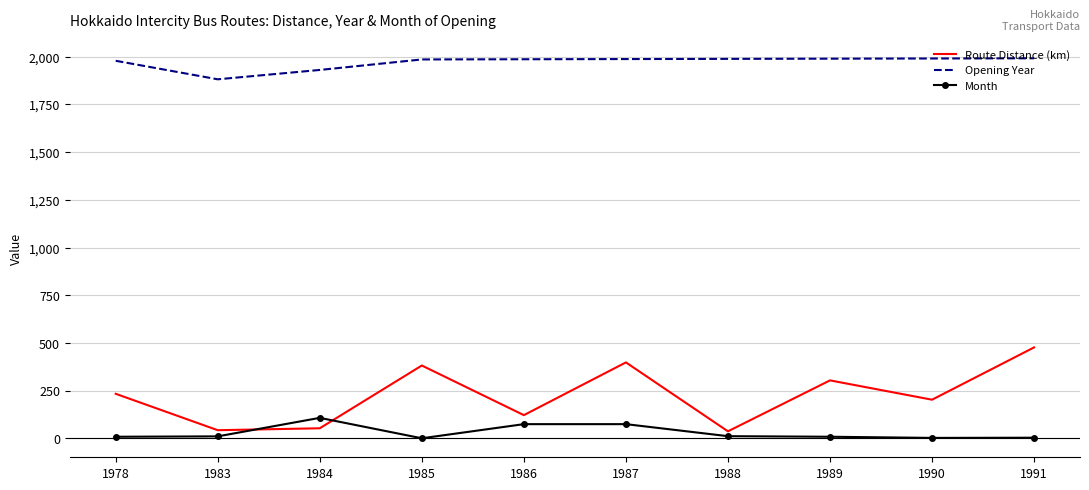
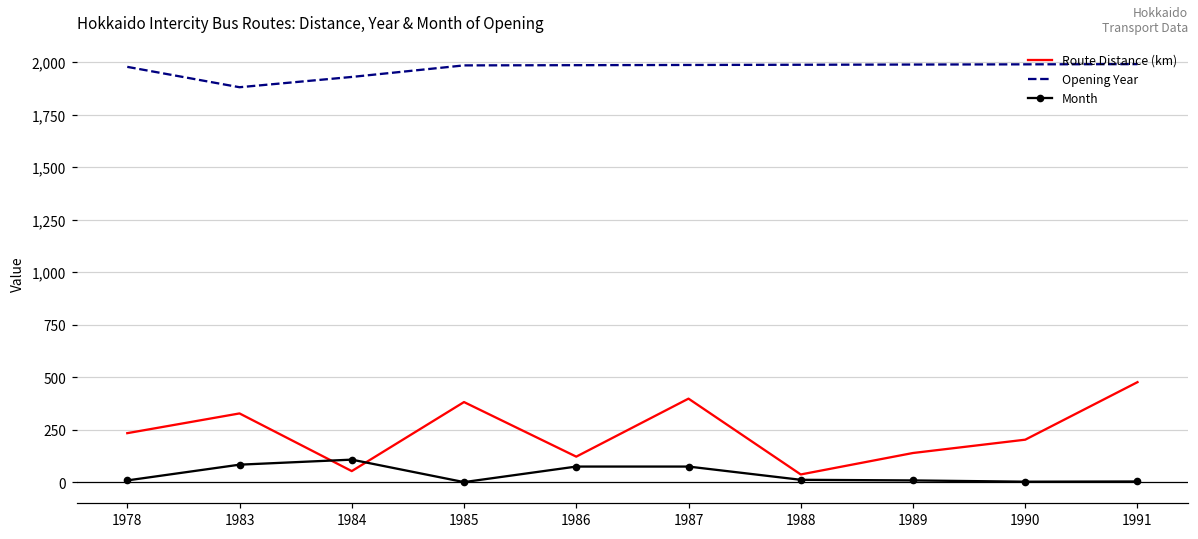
Route Distance (km), 1983: 40 -> 330
Month, 1983: 10 -> 80
Route Distance (km), 1989: 300 -> 140
